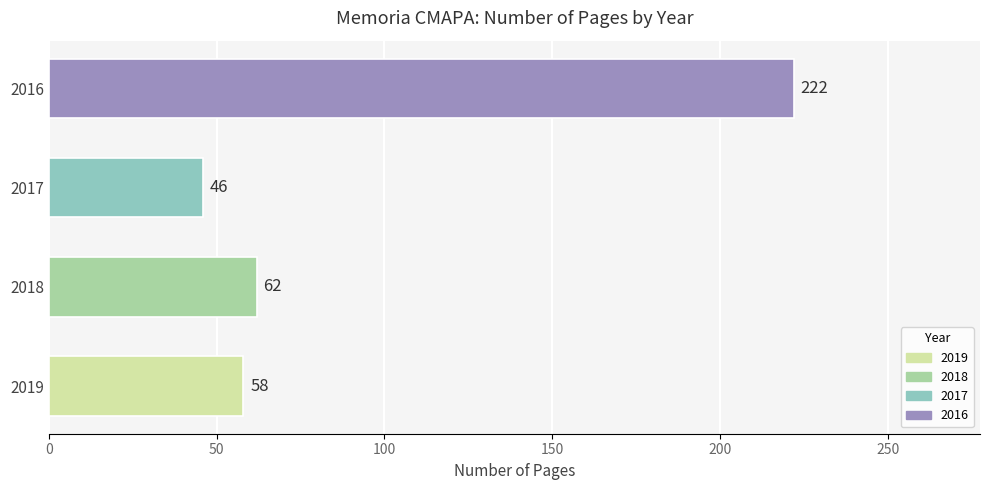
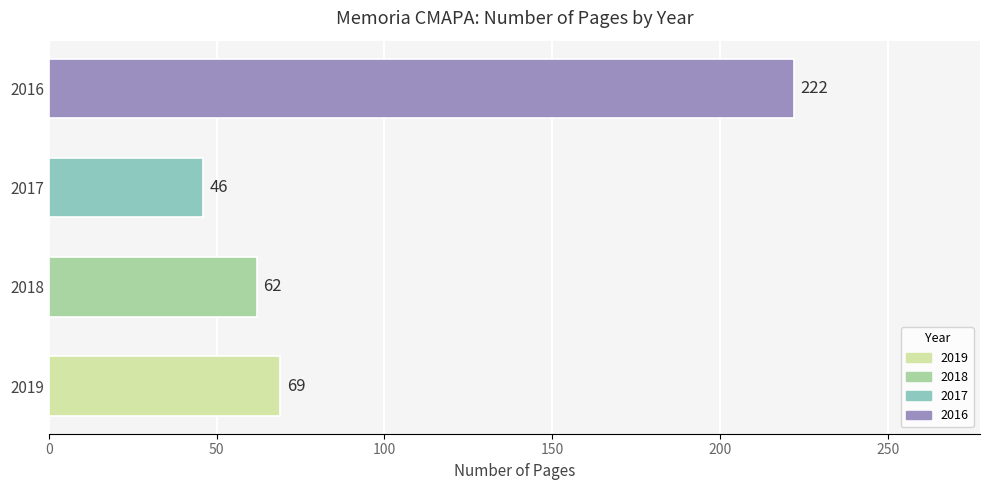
2019: 58 -> 69
